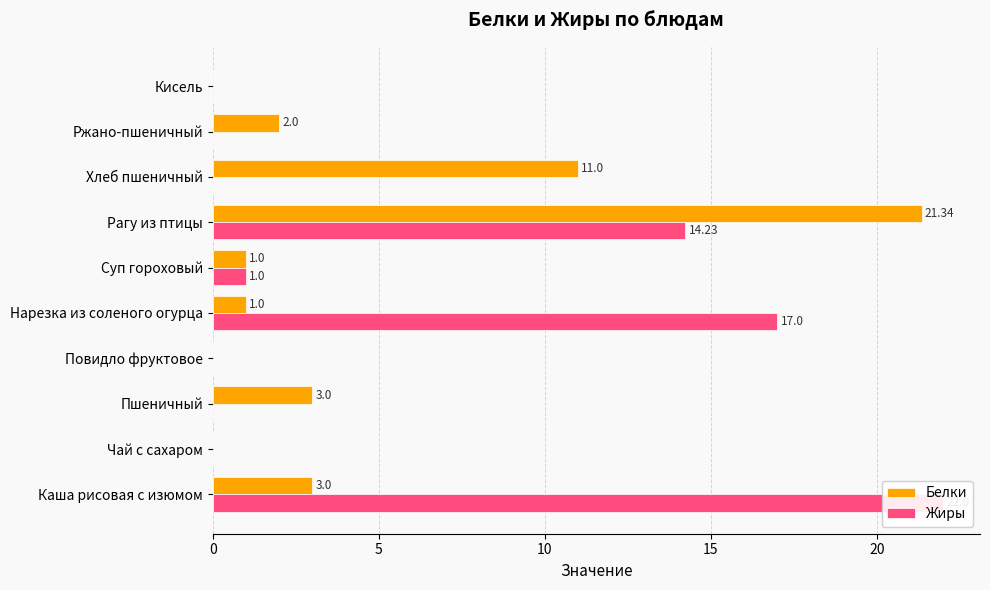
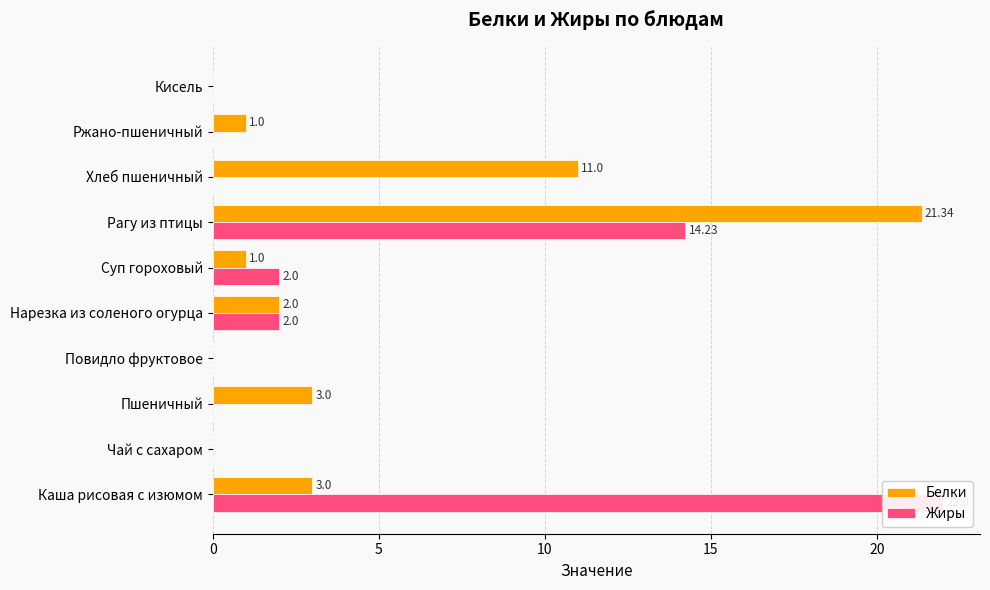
Белки, Ржано-пшеничный: 2.0 -> 1.0
Жиры, Суп гороховый: 1.0 -> 2.0
Белки, Нарезка из соленого огурца: 1.0 -> 2.0
Жиры, Нарезка из соленого огурца: 17.0 -> 2.0
